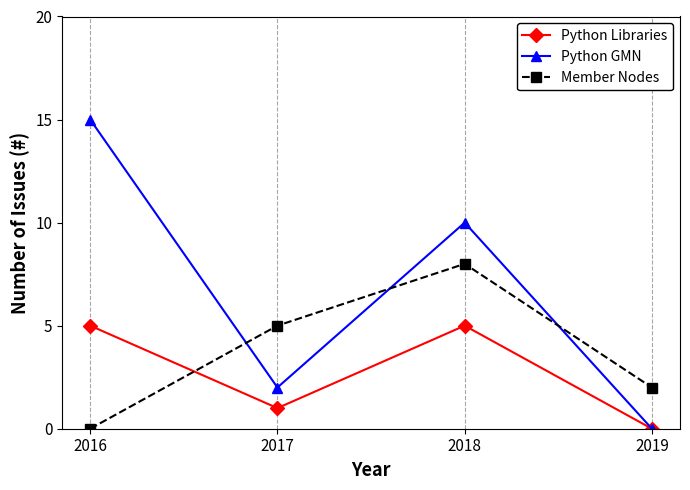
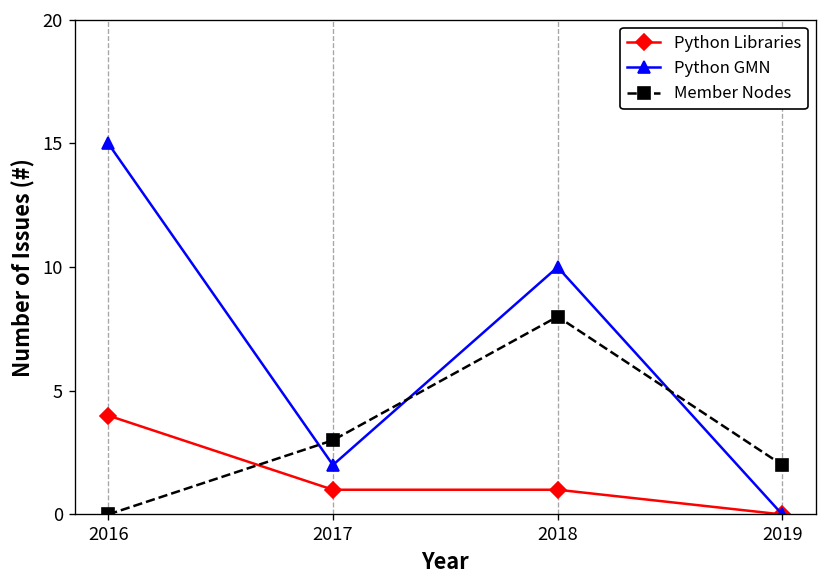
Python Libraries, 2016: 5 -> 4
Member Nodes, 2017: 5 -> 3
Python Libraries, 2018: 5 -> 1
